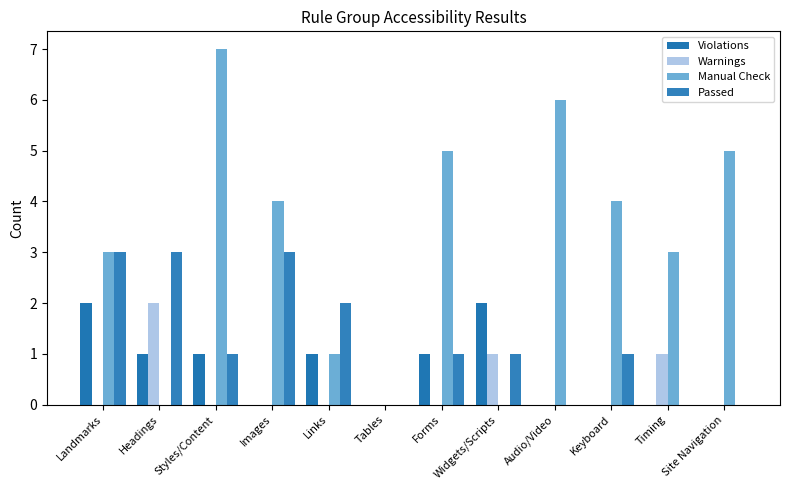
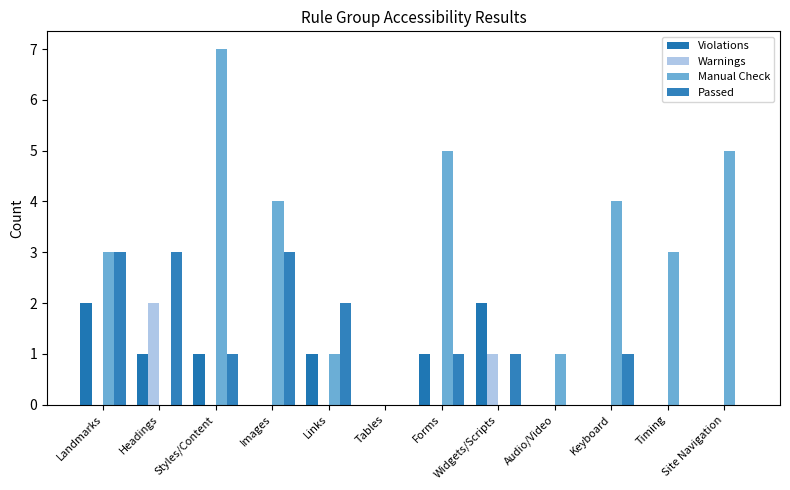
Manual Check, Audio/Video: 6 -> 1
Warnings, Timing: 1 -> 0
